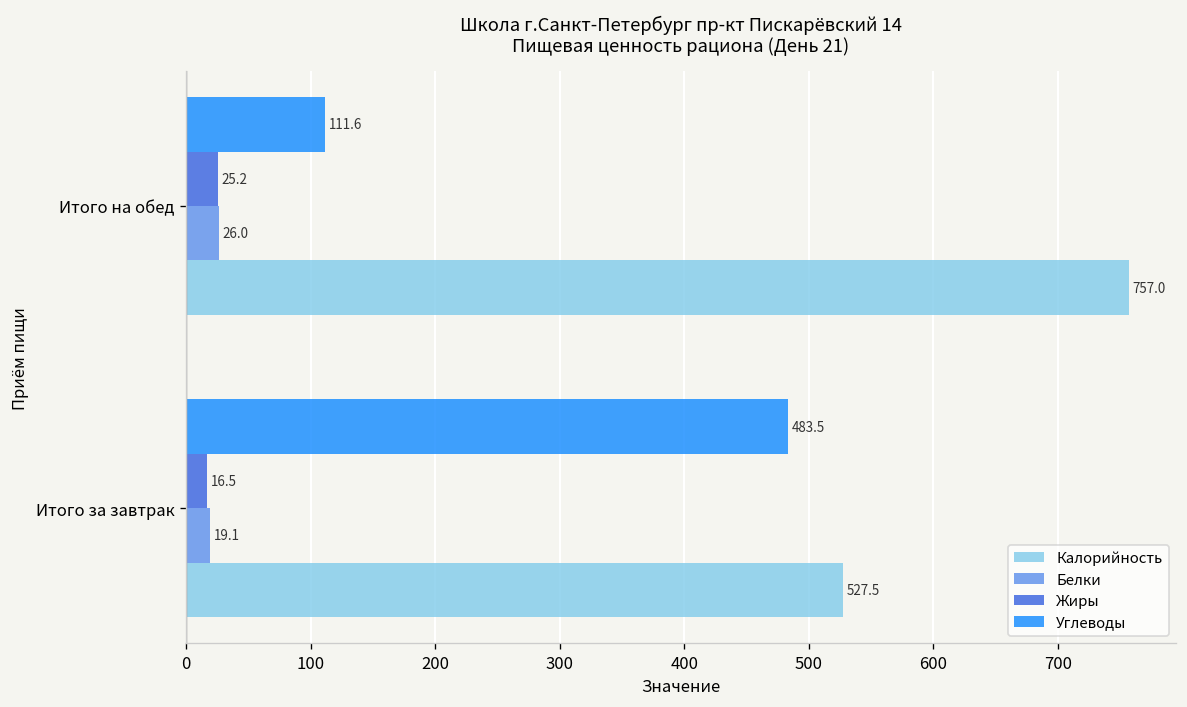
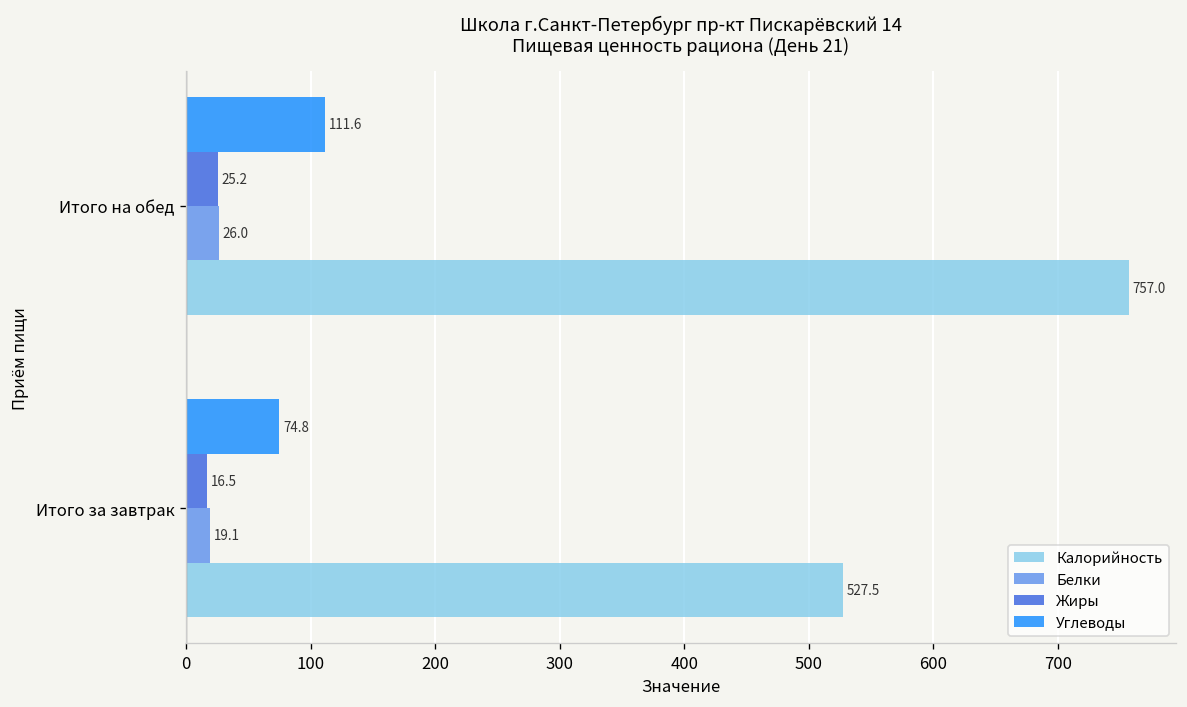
Углеводы, Итого за завтрак: 483.5 -> 74.8
